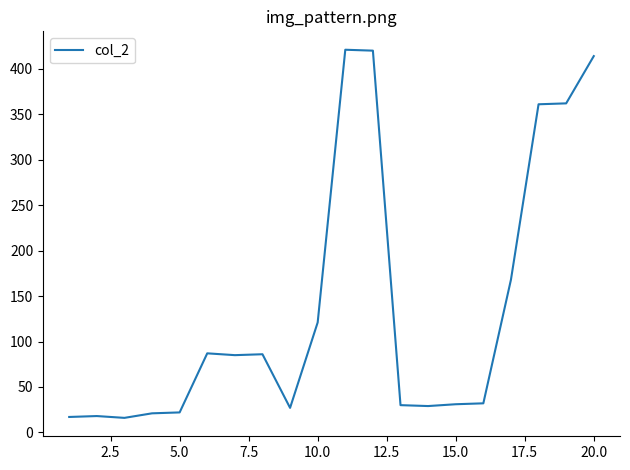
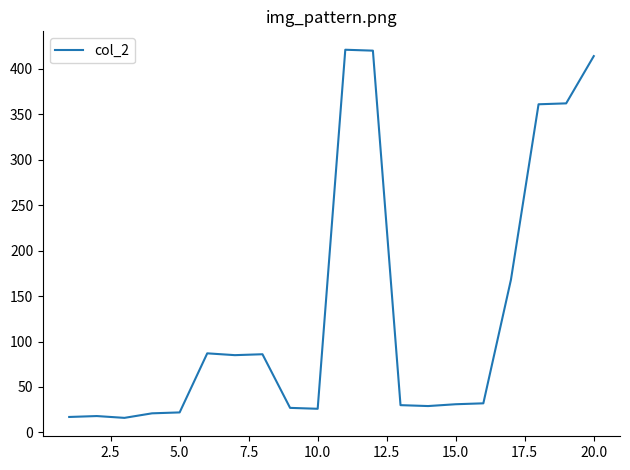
10.0: 120 -> 30
